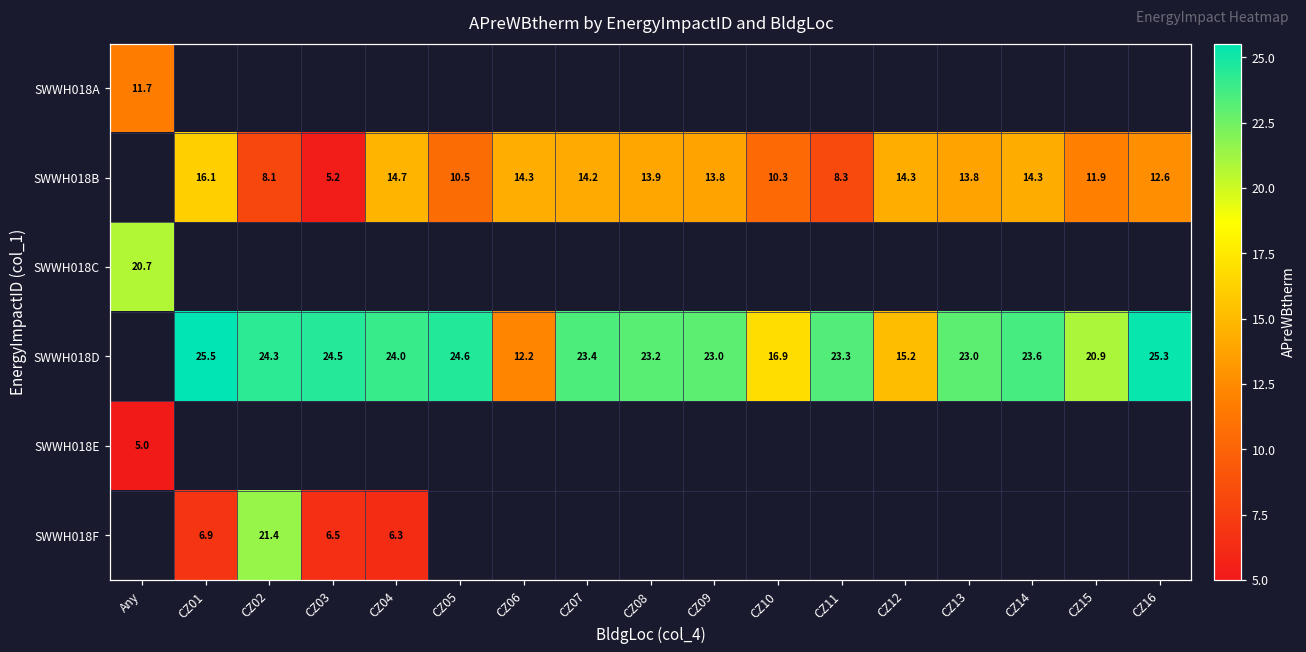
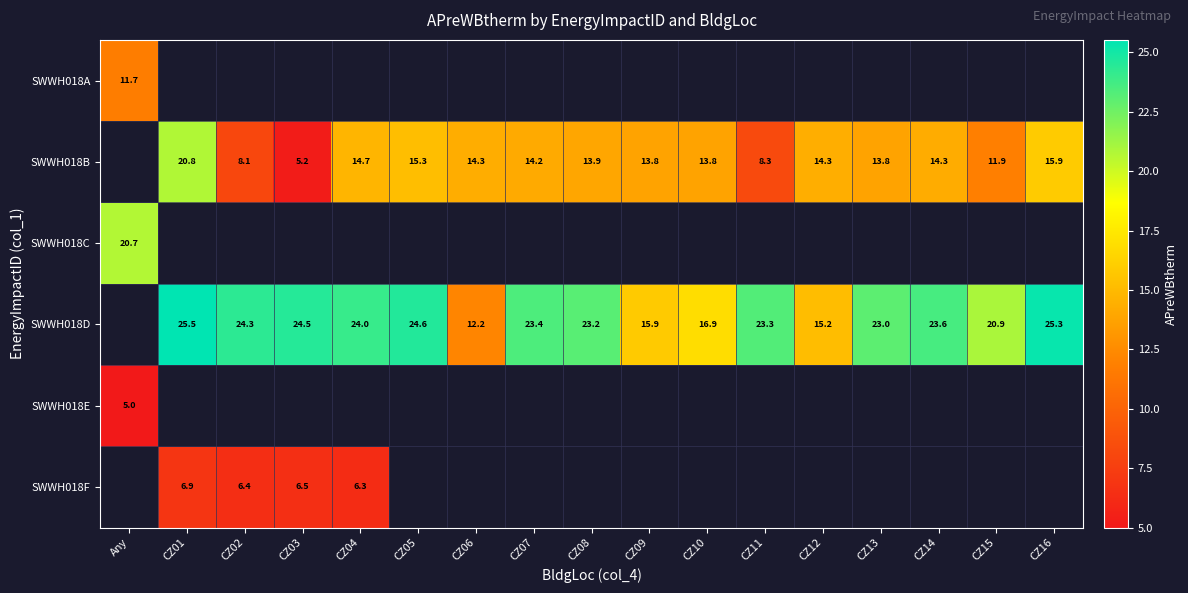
SWWH018B, CZ01: 16.1 -> 20.8
SWWH018B, CZ05: 10.5 -> 15.3
SWWH018B, CZ10: 10.3 -> 13.8
SWWH018B, CZ16: 12.6 -> 15.9
SWWH018D, CZ09: 23.0 -> 15.9
SWWH018F, CZ02: 21.4 -> 6.4
